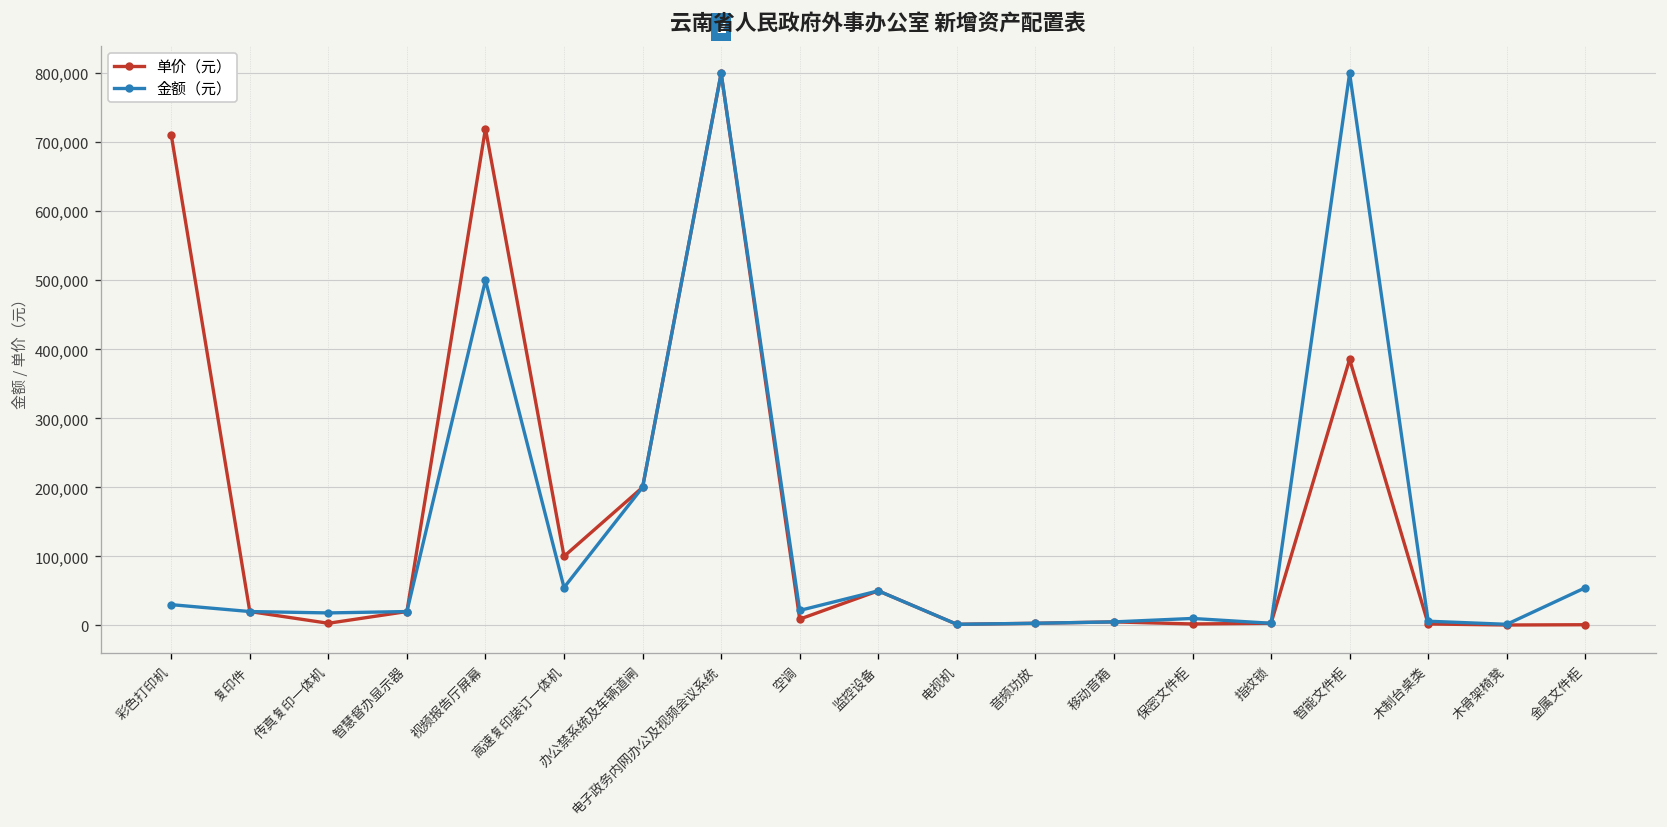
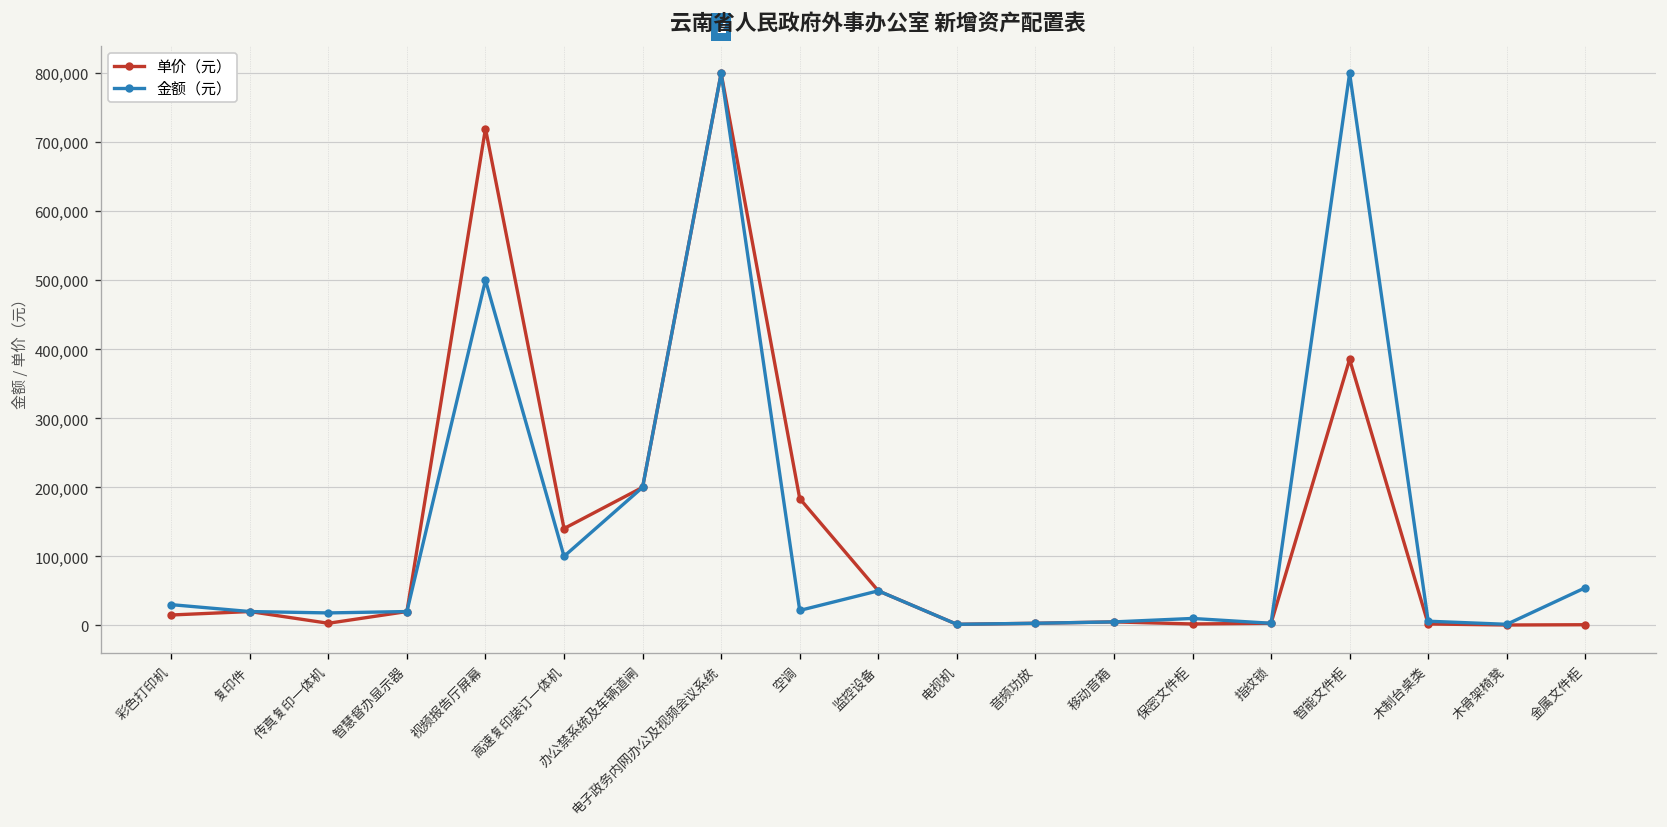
单价（元）, 彩色打印机: 710,000 -> 20,000
单价（元）, 高速复印装订一体机: 100,000 -> 140,000
金额（元）, 高速复印装订一体机: 50,000 -> 100,000
单价（元）, 空调: 10,000 -> 180,000
